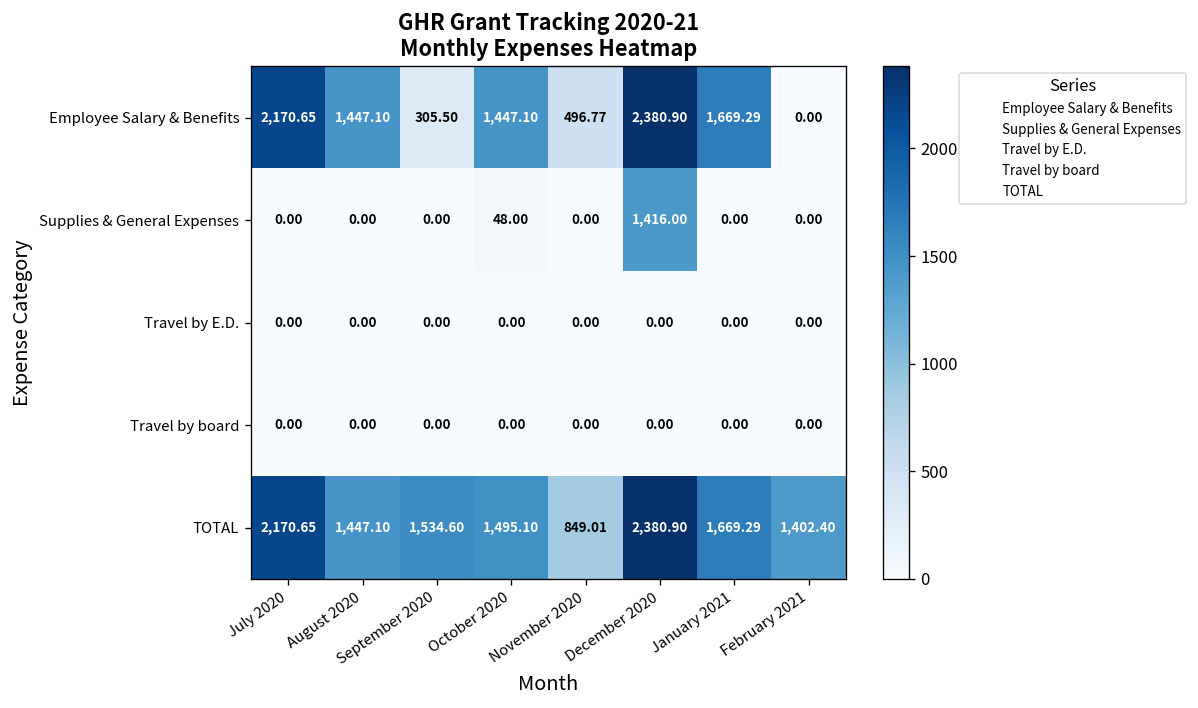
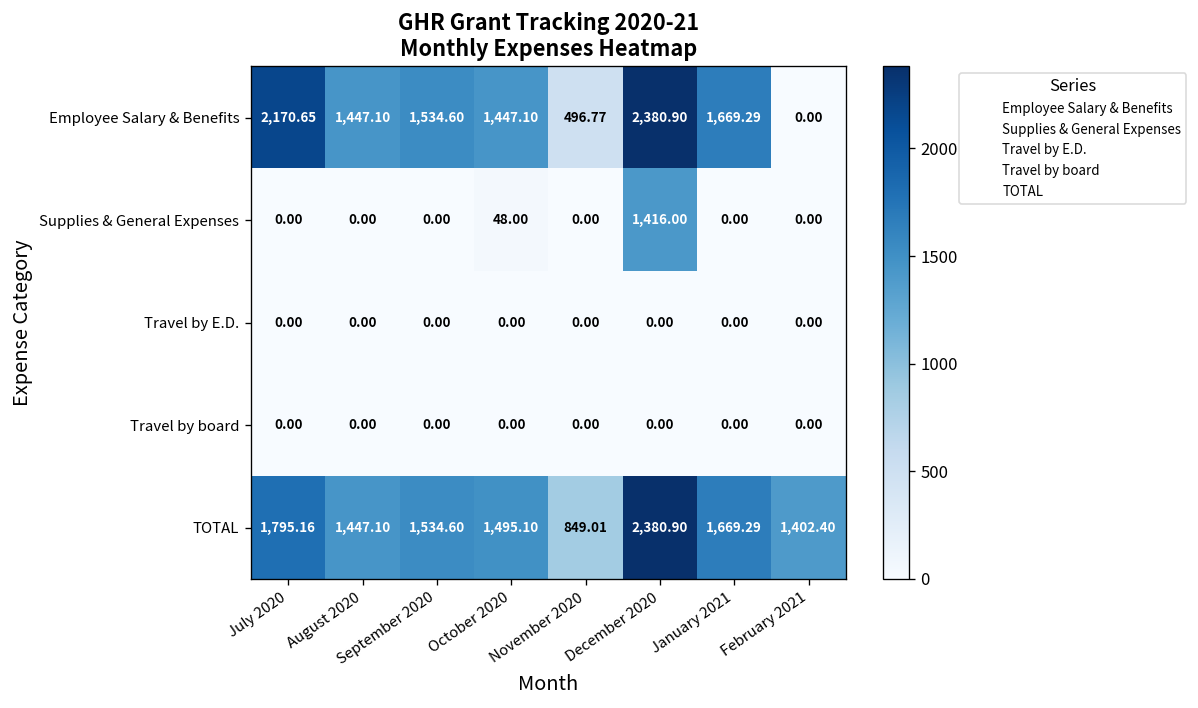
Employee Salary & Benefits, September 2020: 305.50 -> 1,534.60
TOTAL, July 2020: 2,170.65 -> 1,795.16
